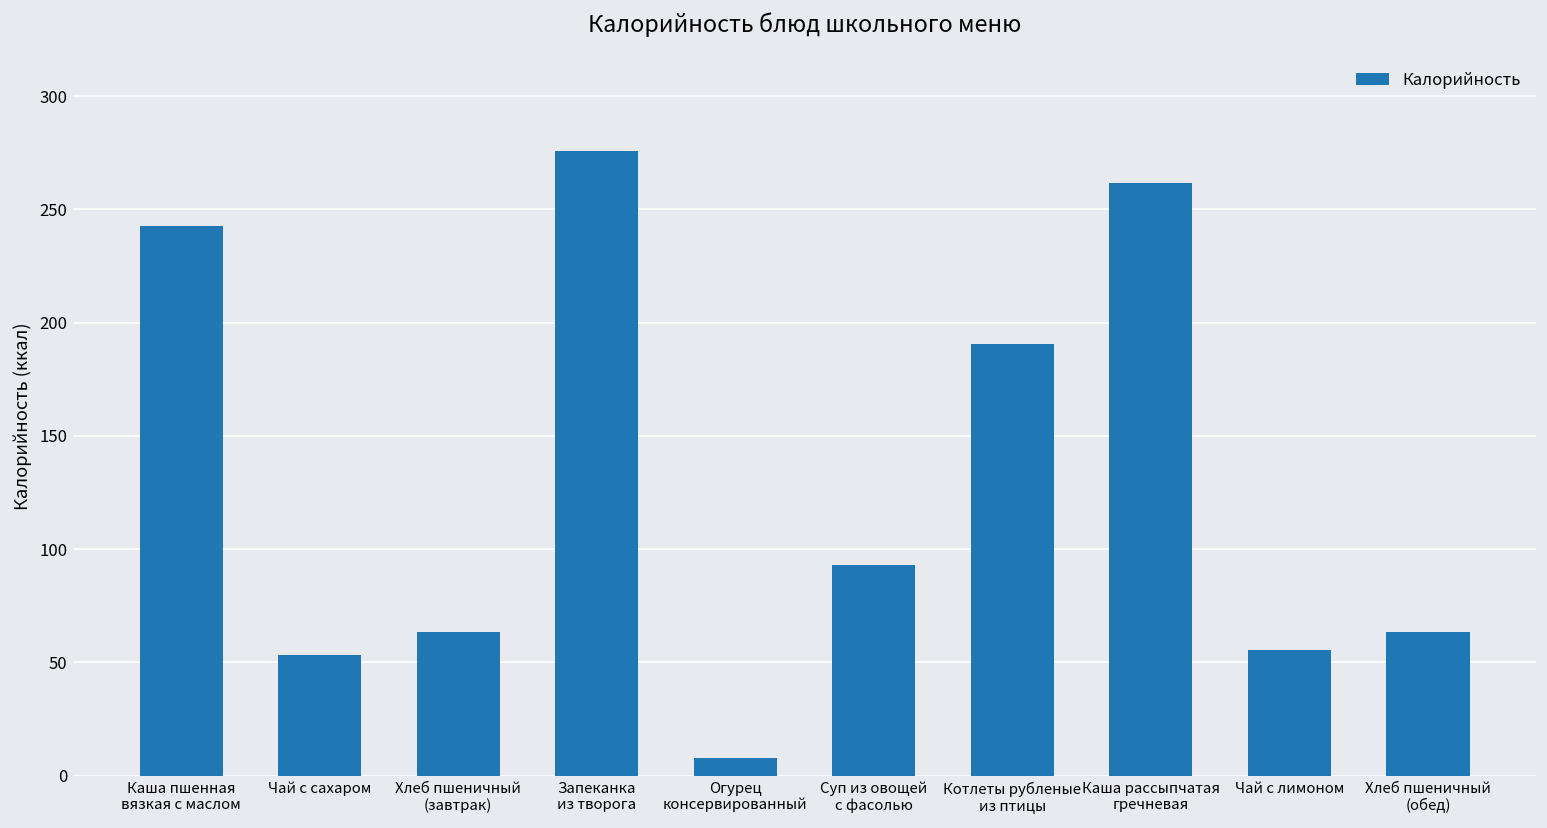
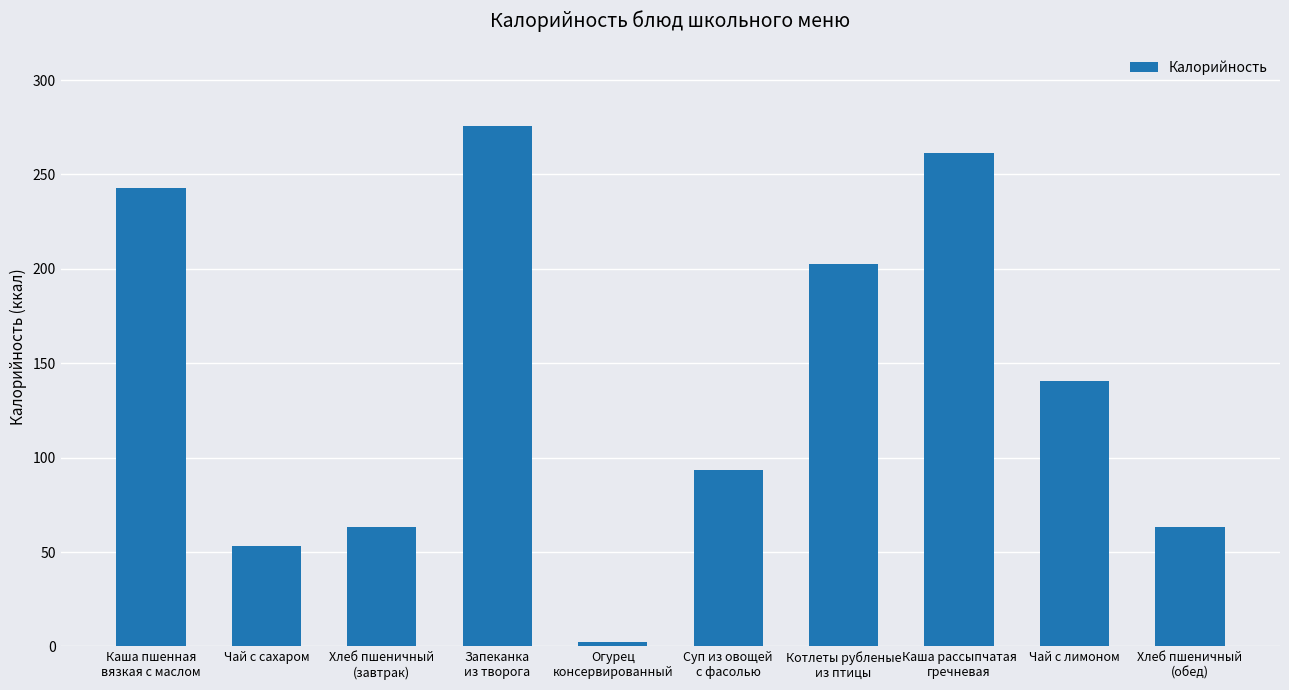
Огурец консервированный: 8 -> 2
Котлеты рубленые из птицы: 191 -> 203
Чай с лимоном: 56 -> 141
